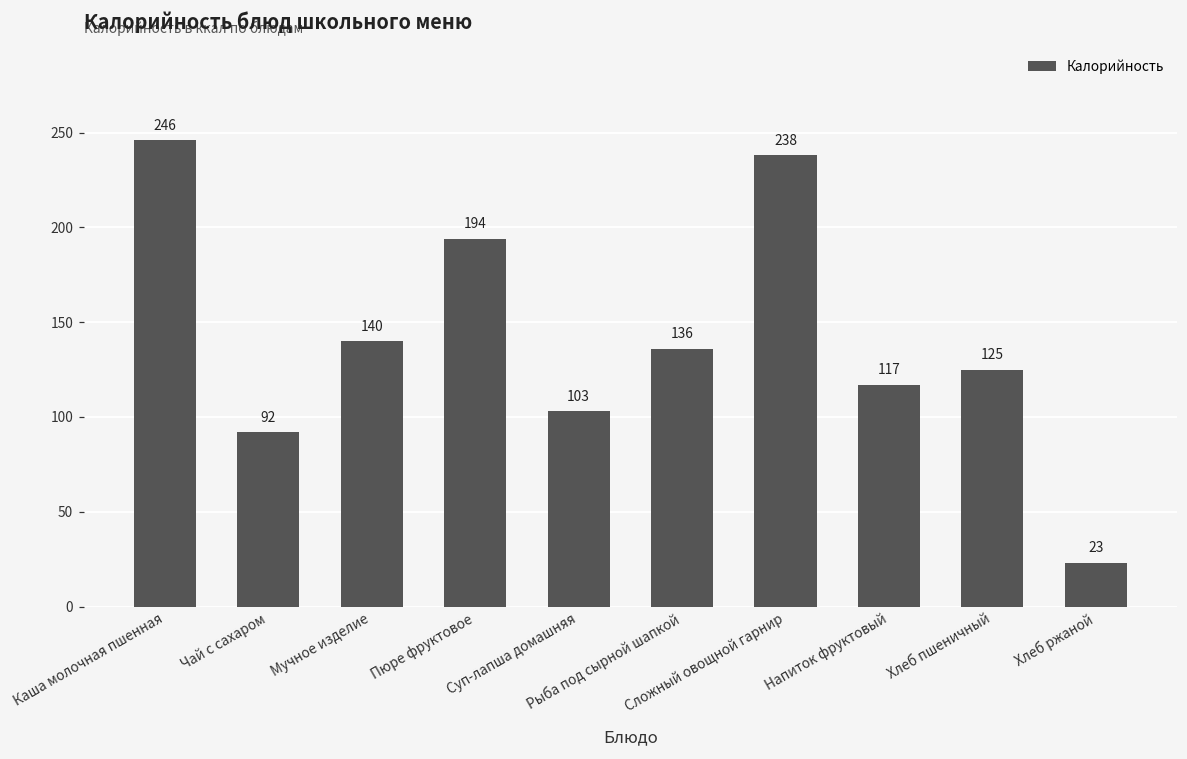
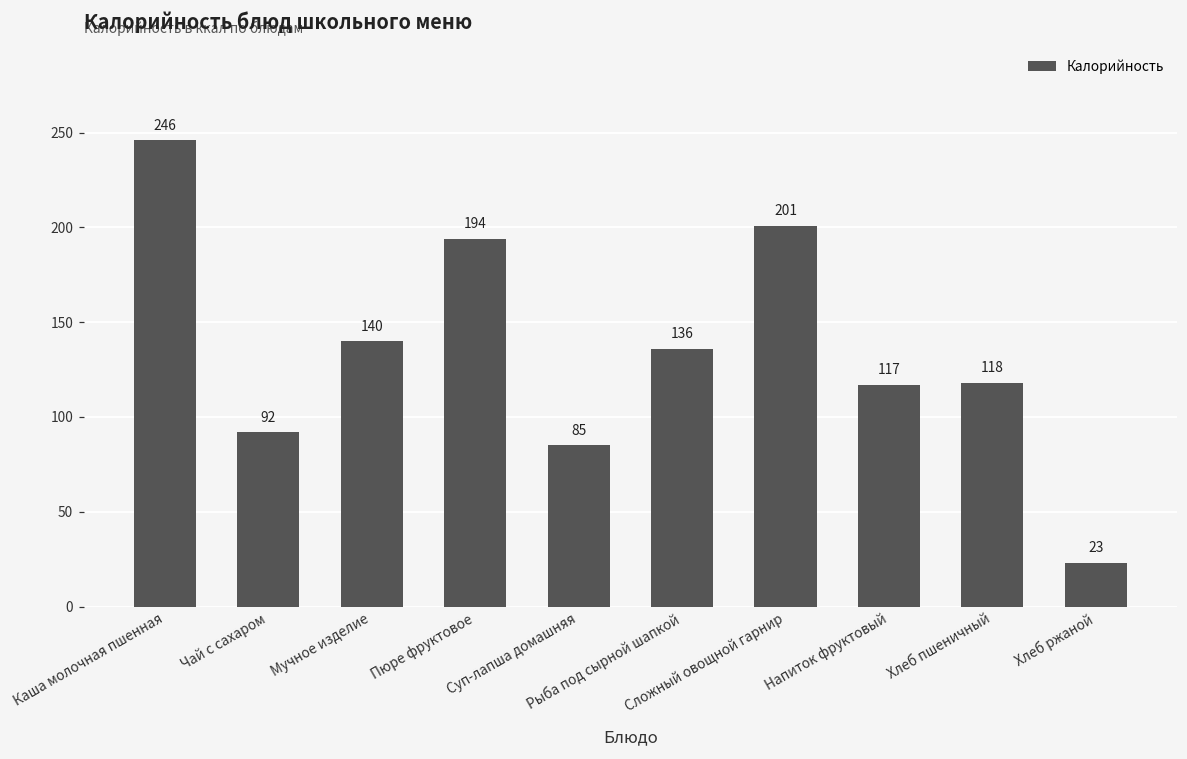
Суп-лапша домашняя: 103 -> 85
Сложный овощной гарнир: 238 -> 201
Хлеб пшеничный: 125 -> 118
